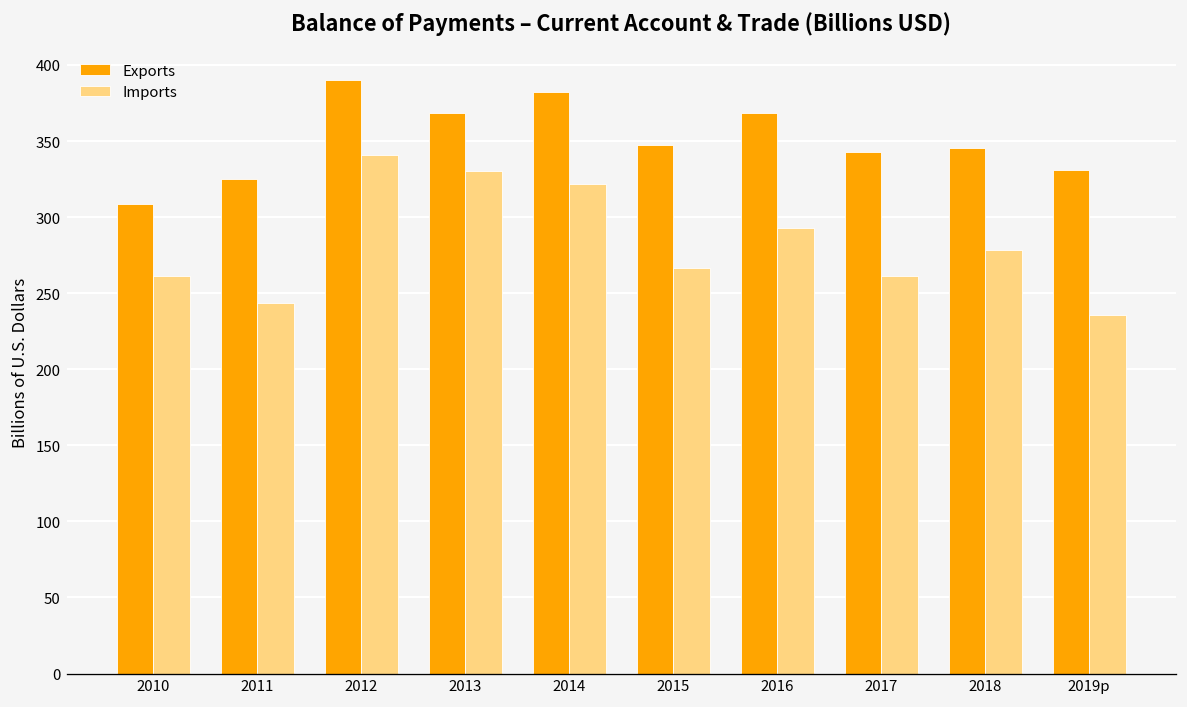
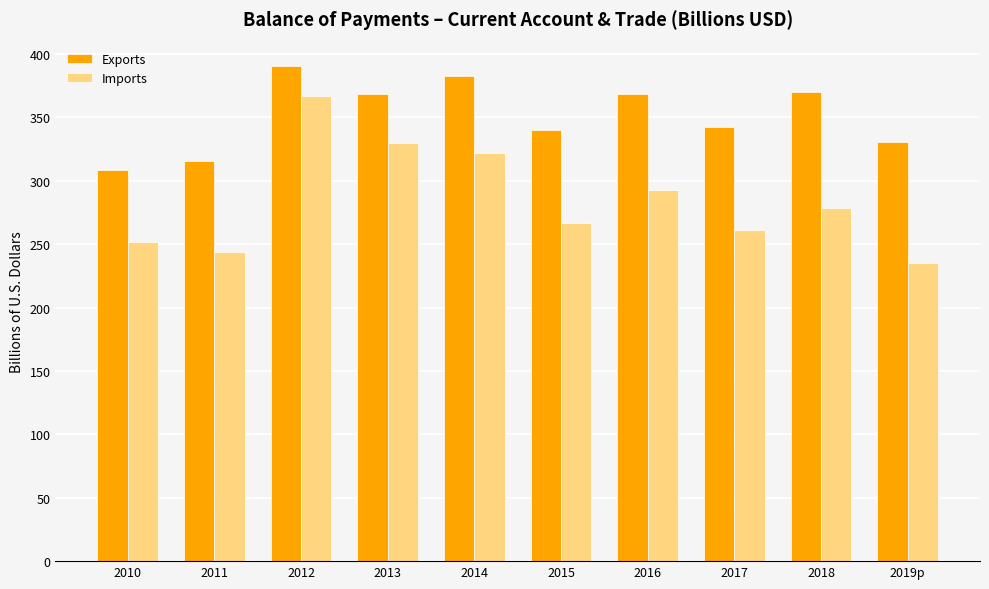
Imports, 2010: 261 -> 252
Exports, 2011: 325 -> 316
Imports, 2012: 341 -> 367
Exports, 2015: 348 -> 340
Exports, 2018: 345 -> 370
